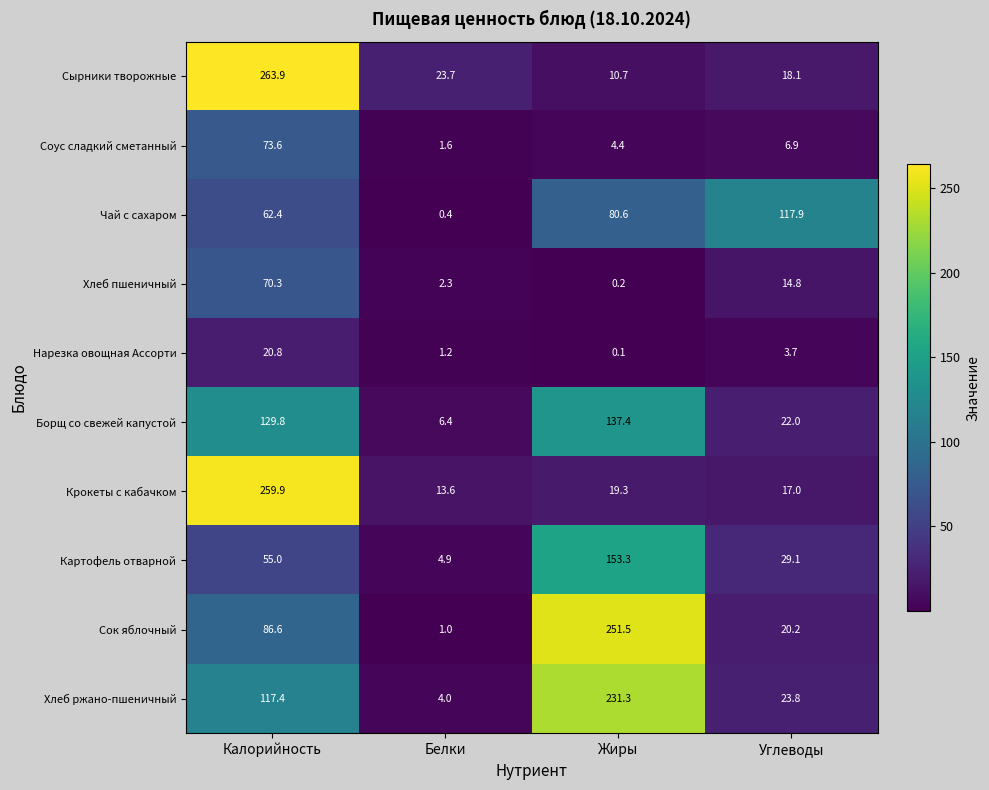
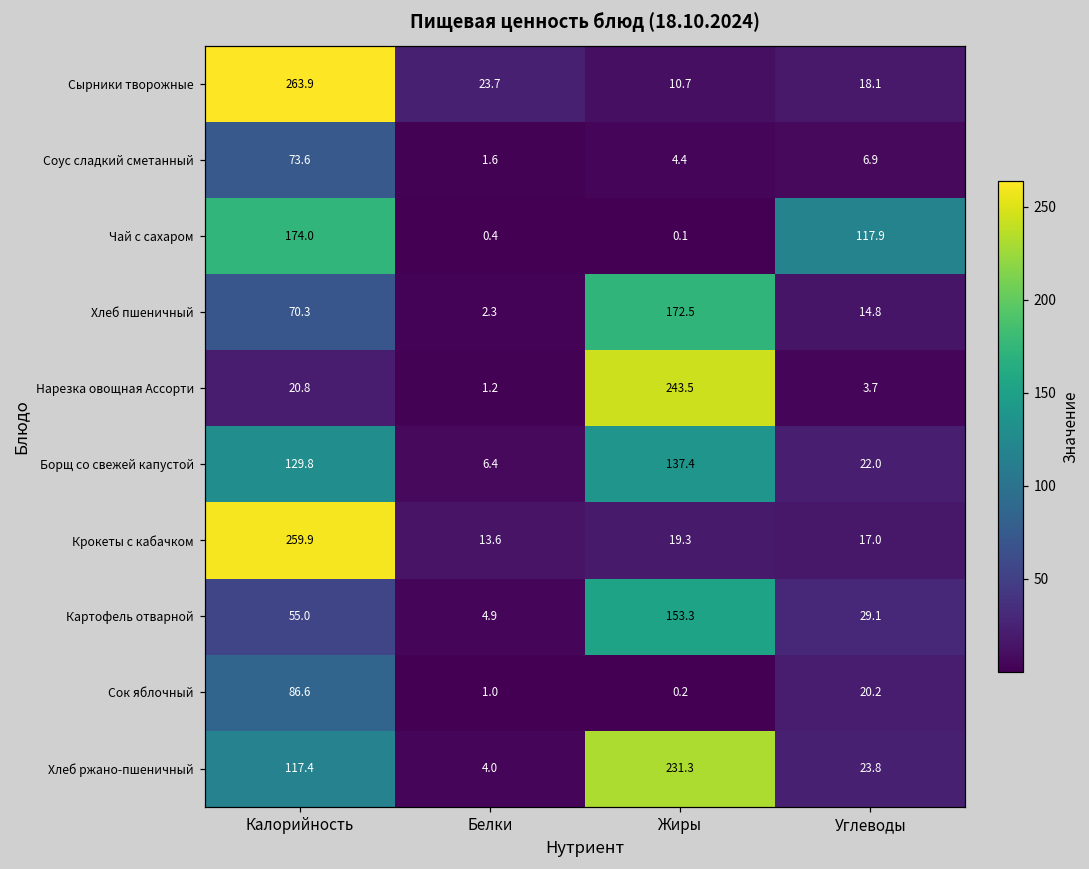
Чай с сахаром, Калорийность: 62.4 -> 174.0
Чай с сахаром, Жиры: 80.6 -> 0.1
Хлеб пшеничный, Жиры: 0.2 -> 172.5
Нарезка овощная Ассорти, Жиры: 0.1 -> 243.5
Сок яблочный, Жиры: 251.5 -> 0.2
